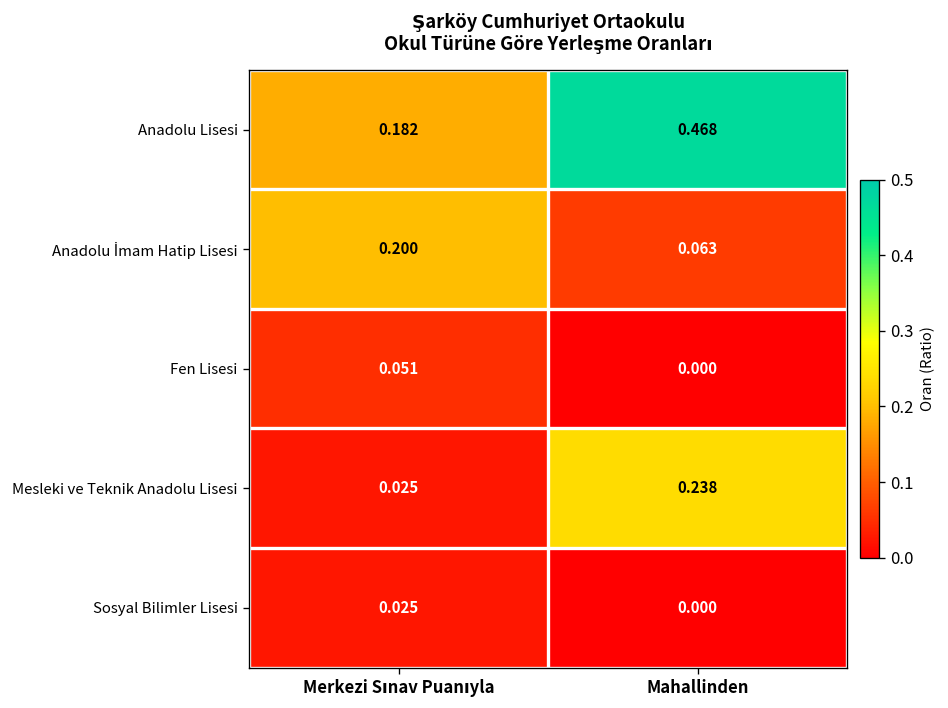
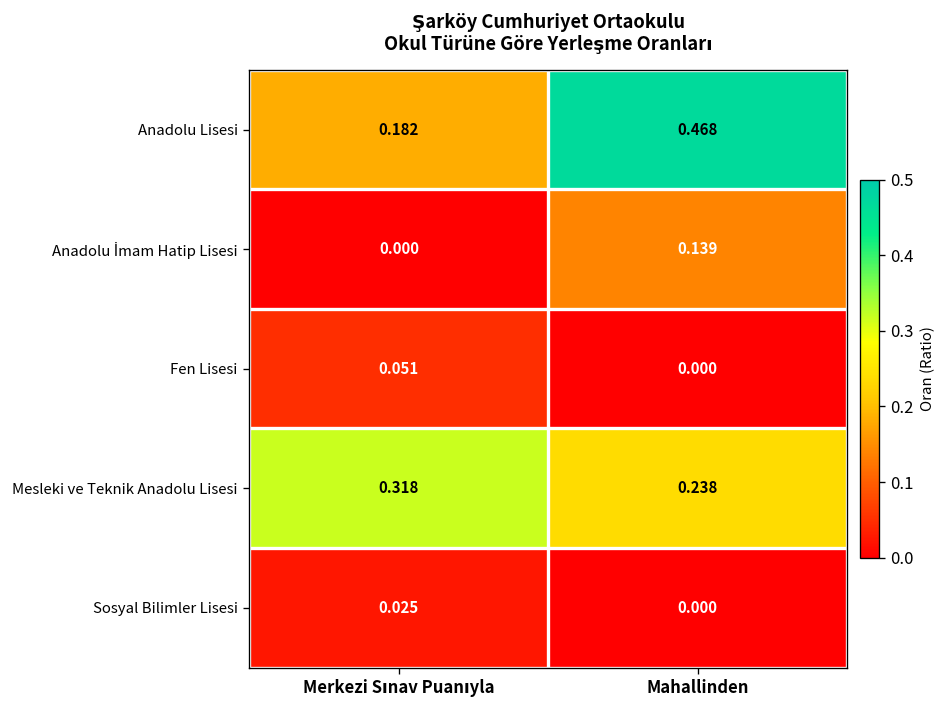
Anadolu İmam Hatip Lisesi, Merkezi Sınav Puanıyla: 0.200 -> 0.000
Anadolu İmam Hatip Lisesi, Mahallinden: 0.063 -> 0.139
Mesleki ve Teknik Anadolu Lisesi, Merkezi Sınav Puanıyla: 0.025 -> 0.318
